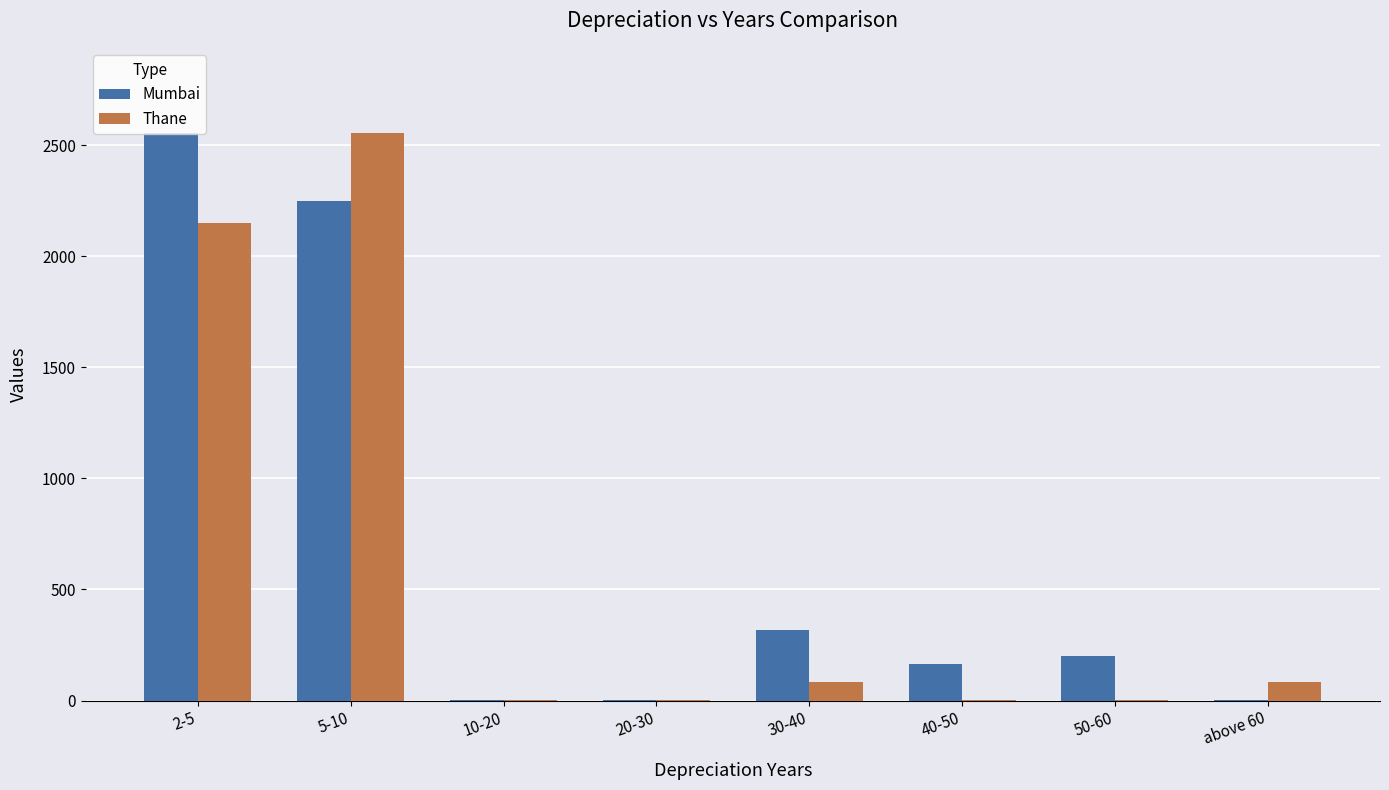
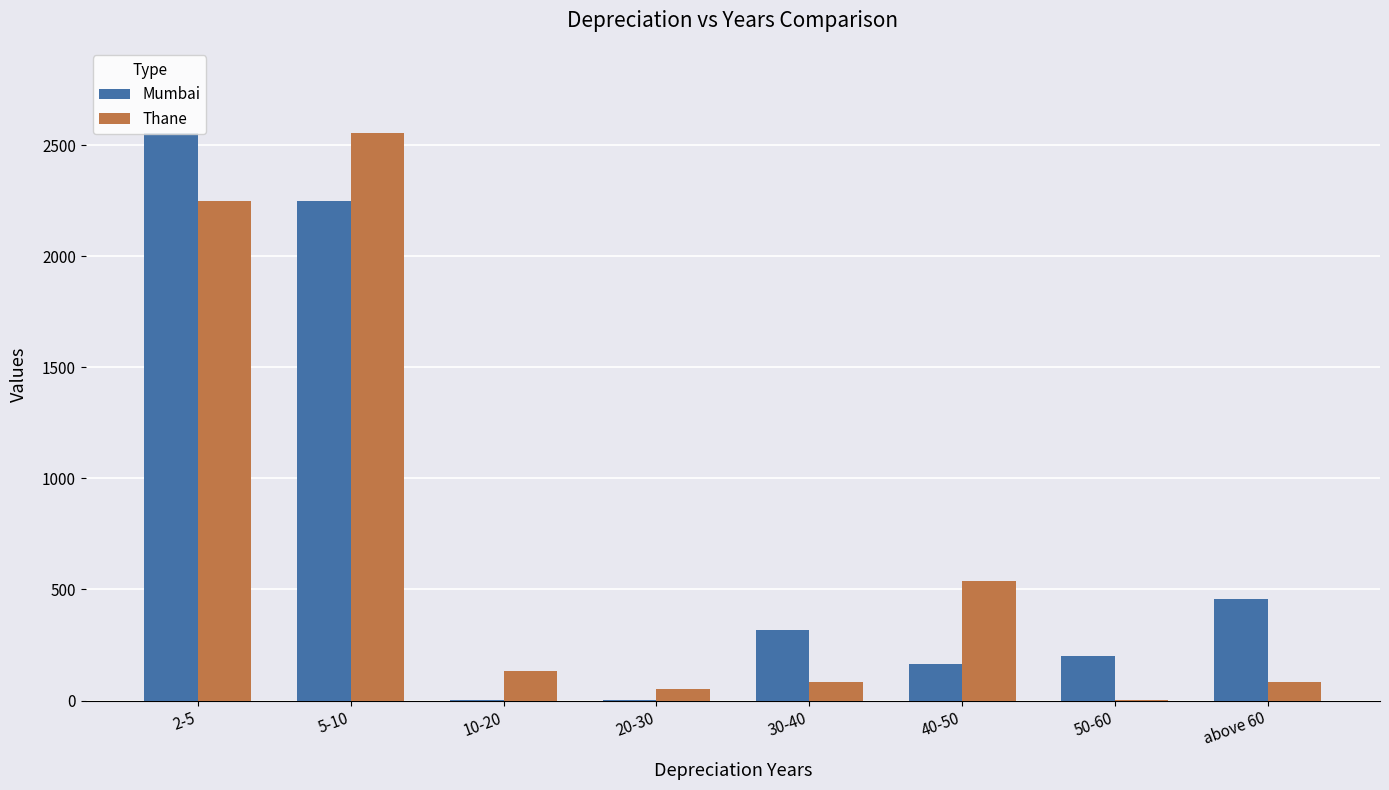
Thane, 2-5: 2150 -> 2250
Thane, 10-20: 0 -> 130
Thane, 20-30: 0 -> 50
Thane, 40-50: 0 -> 540
Mumbai, above 60: 0 -> 460
